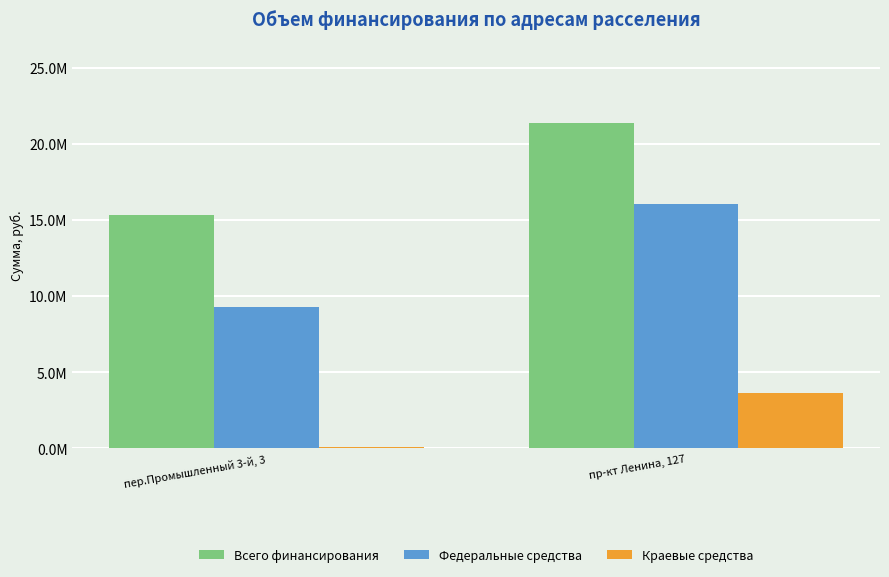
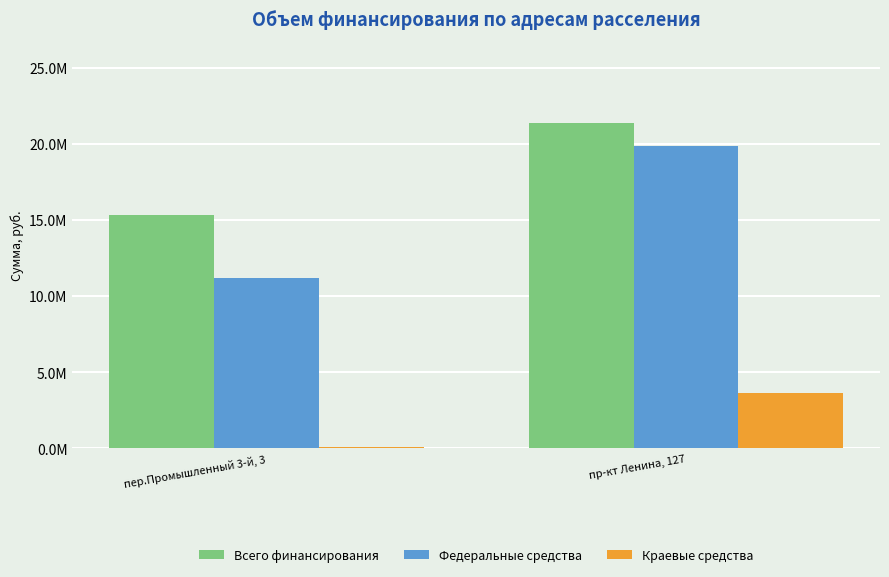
Федеральные средства, пер.Промышленный 3-й, 3: 9300000 -> 11200000
Федеральные средства, пр-кт Ленина, 127: 16000000 -> 19900000
